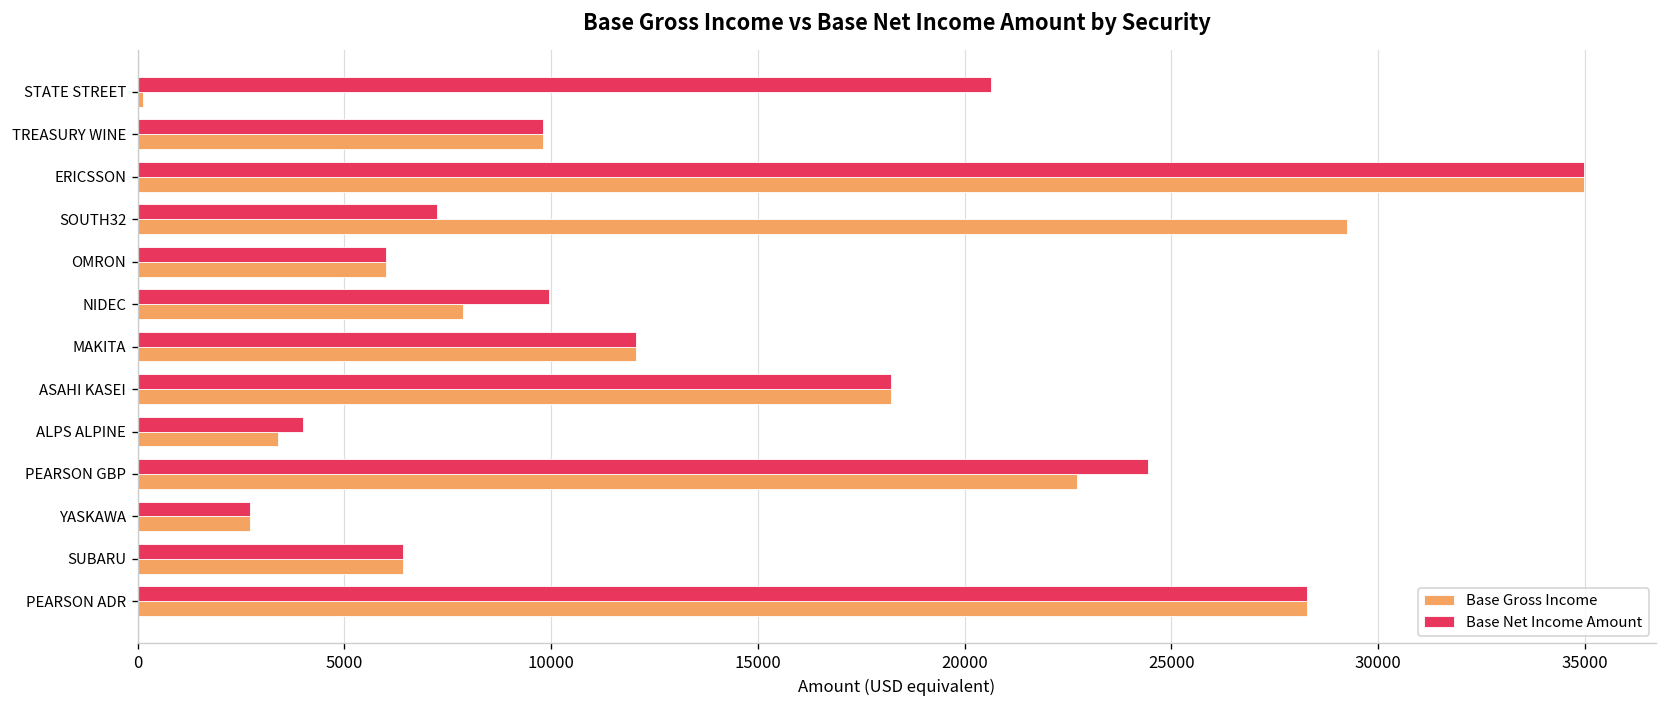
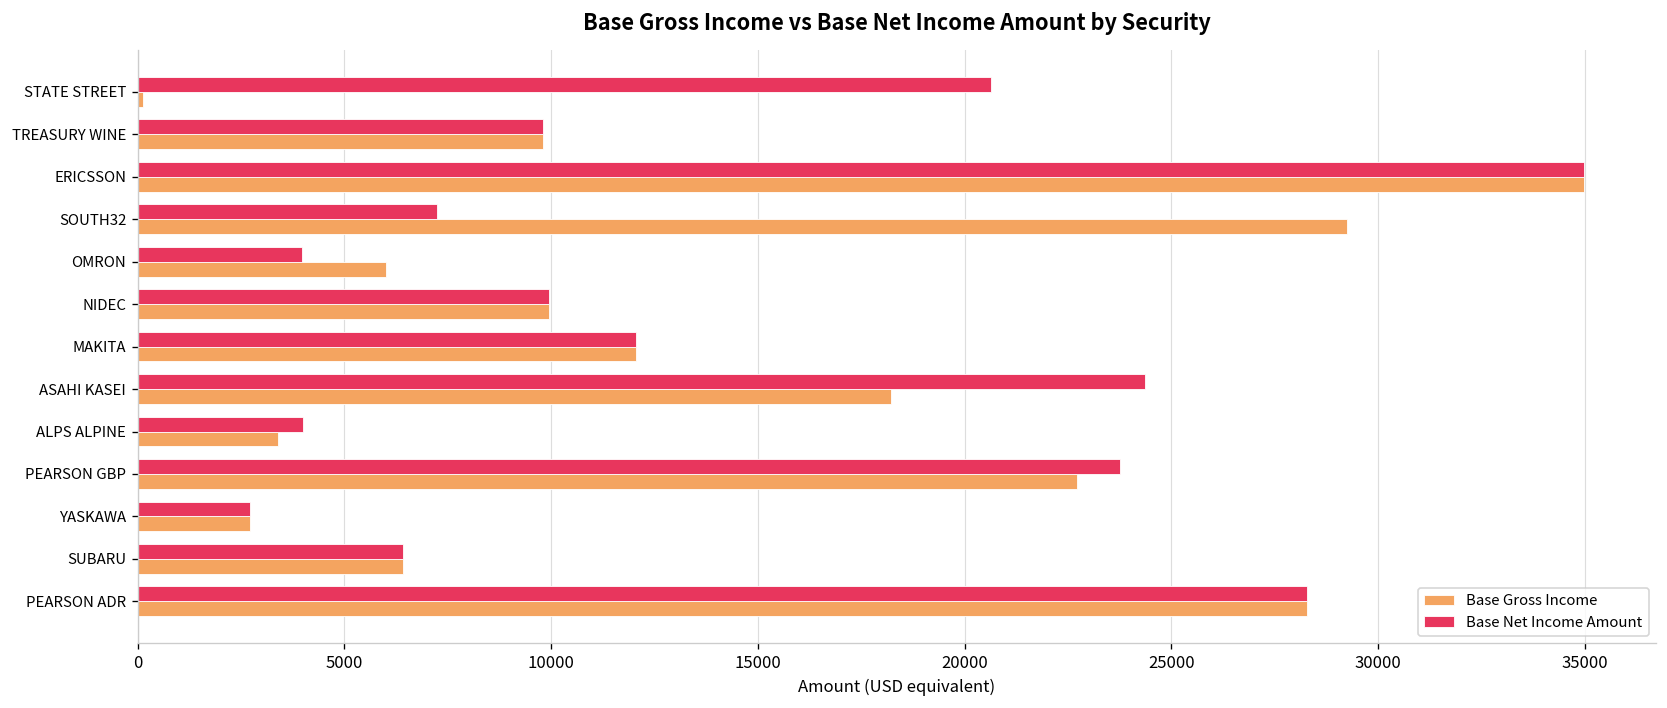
Base Net Income Amount, OMRON: 6000 -> 4000
Base Gross Income, NIDEC: 7900 -> 10000
Base Net Income Amount, ASAHI KASEI: 18200 -> 24400
Base Net Income Amount, PEARSON GBP: 24400 -> 23800
